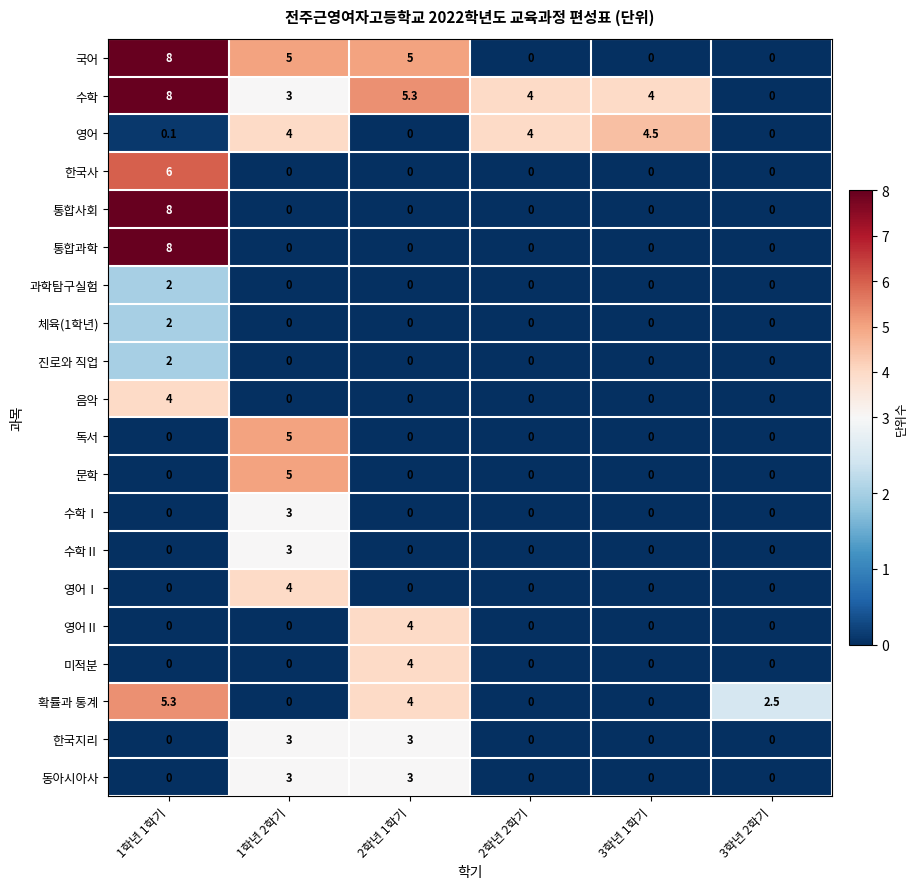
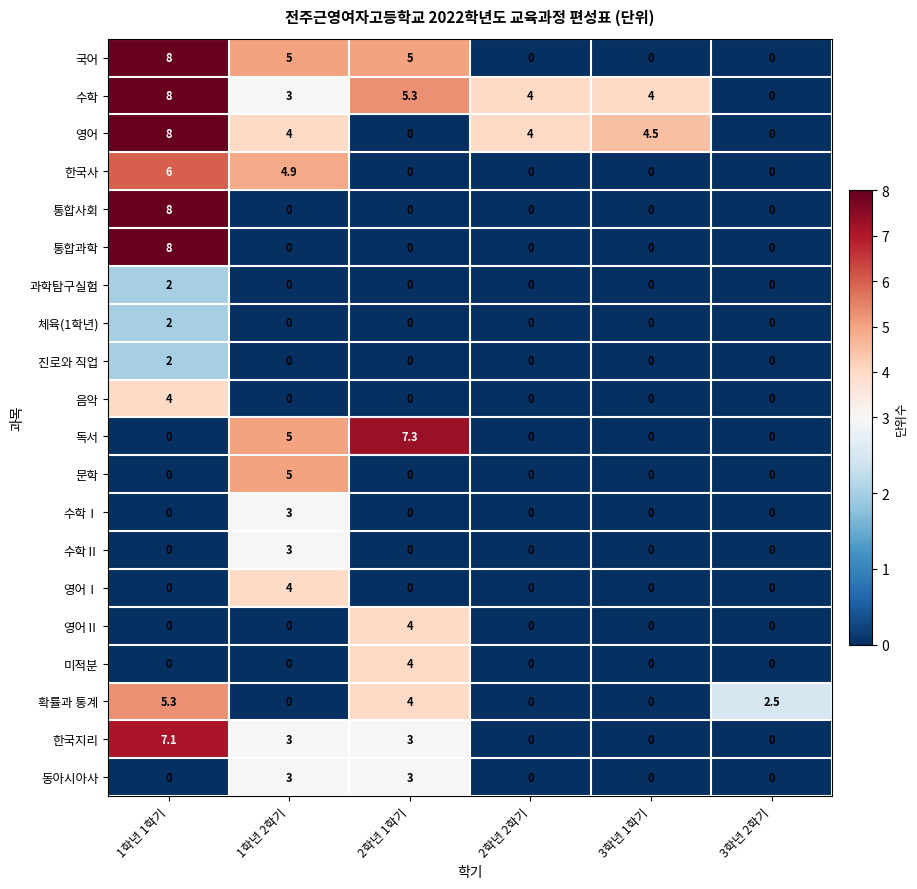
영어, 1학년 1학기: 0.1 -> 8
한국사, 1학년 2학기: 0 -> 4.9
독서, 2학년 1학기: 0 -> 7.3
한국지리, 1학년 1학기: 0 -> 7.1
